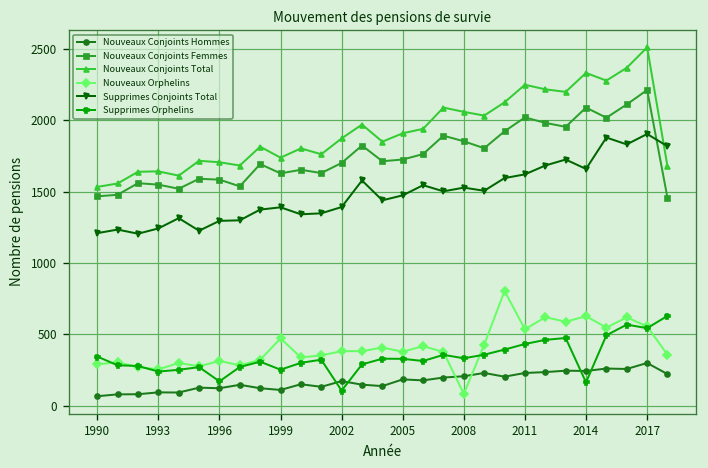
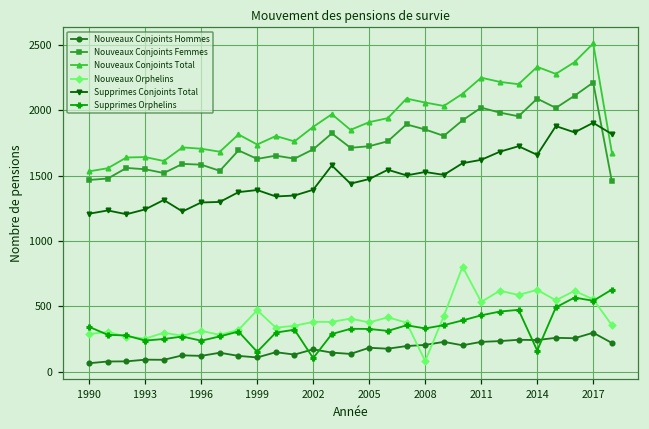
Supprimes Orphelins, 1996: 170 -> 240
Supprimes Orphelins, 1999: 250 -> 150
